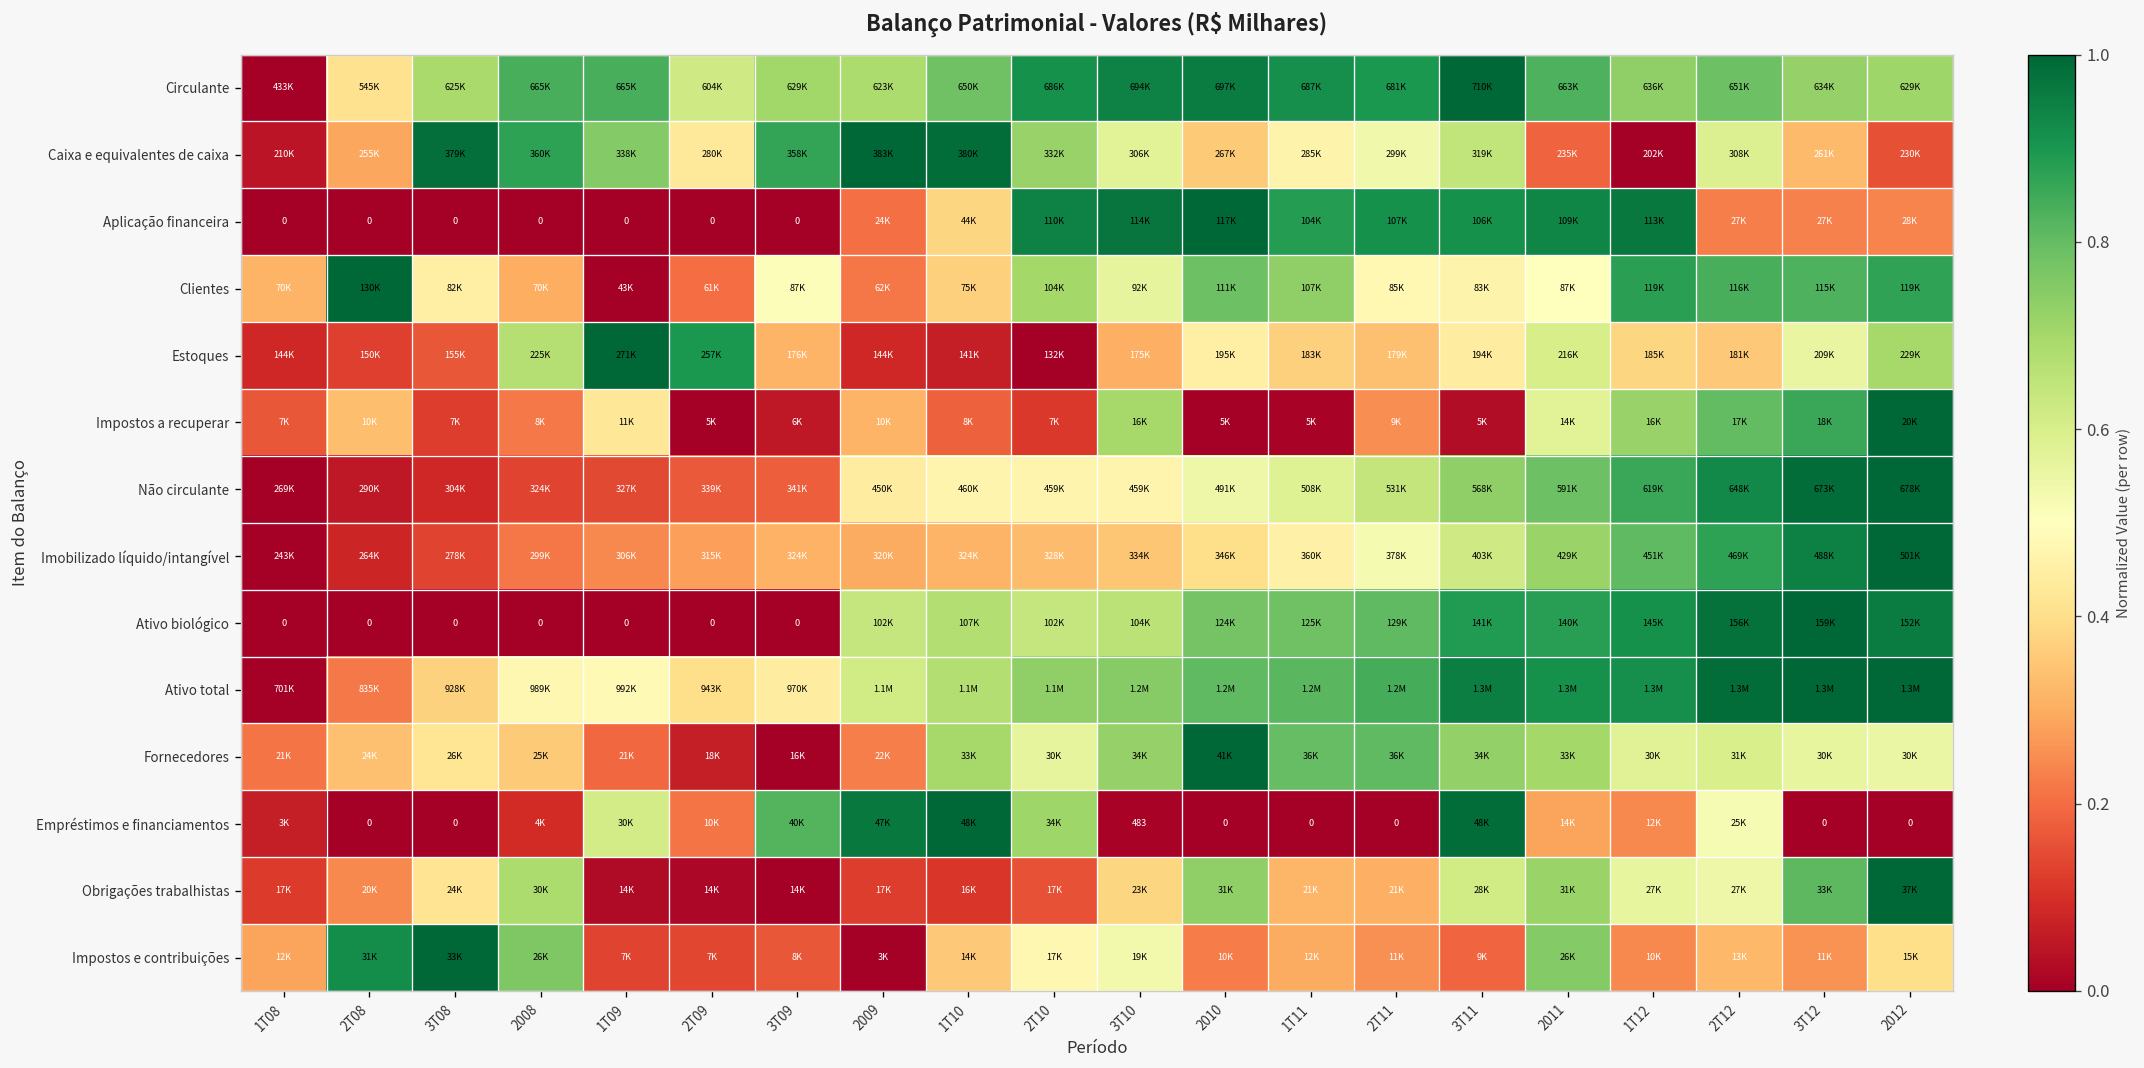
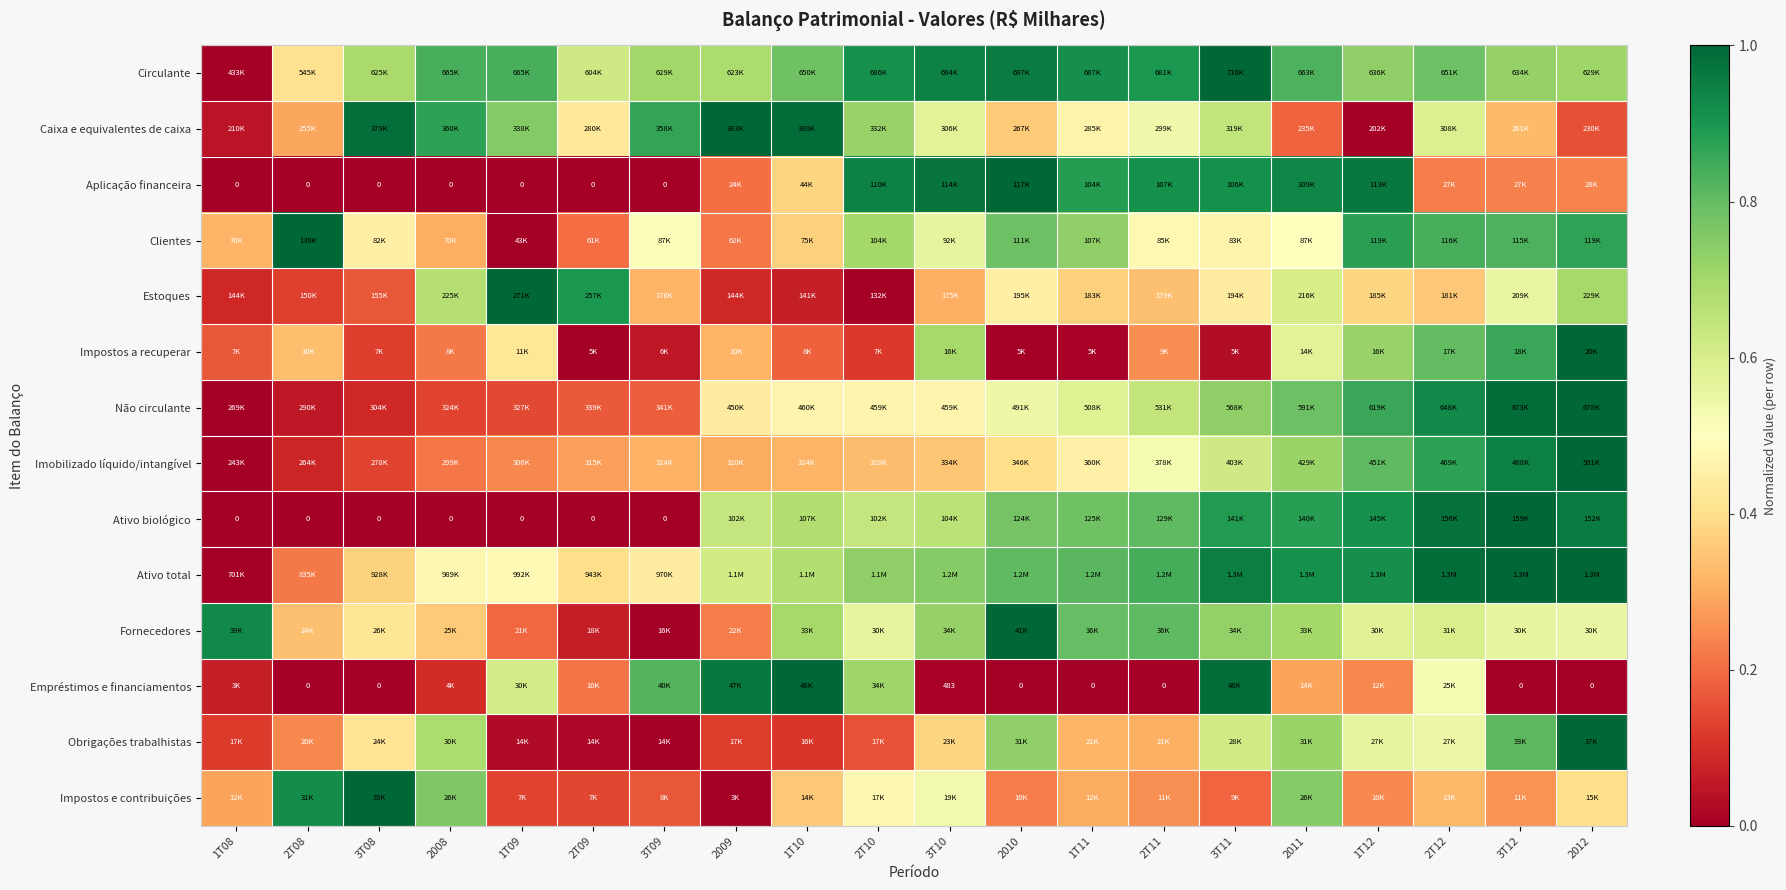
Fornecedores, 1T08: 21K -> 39K
